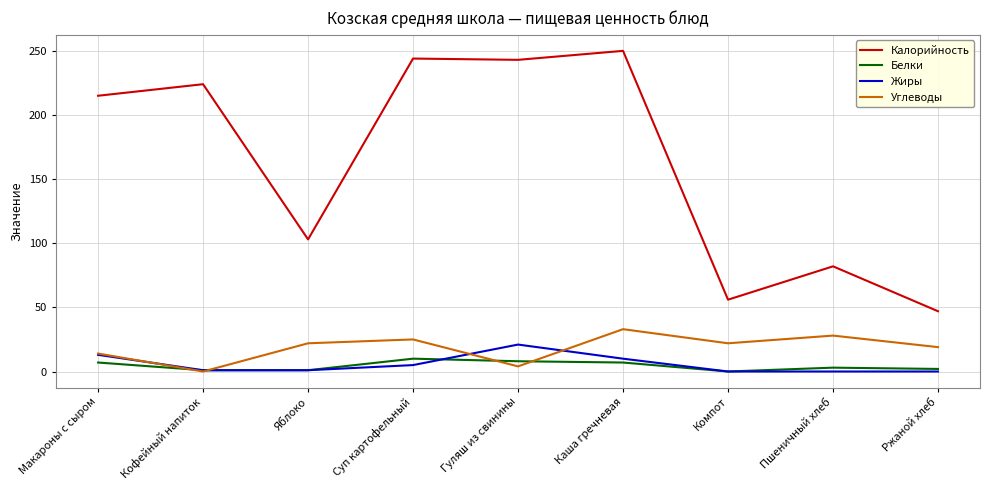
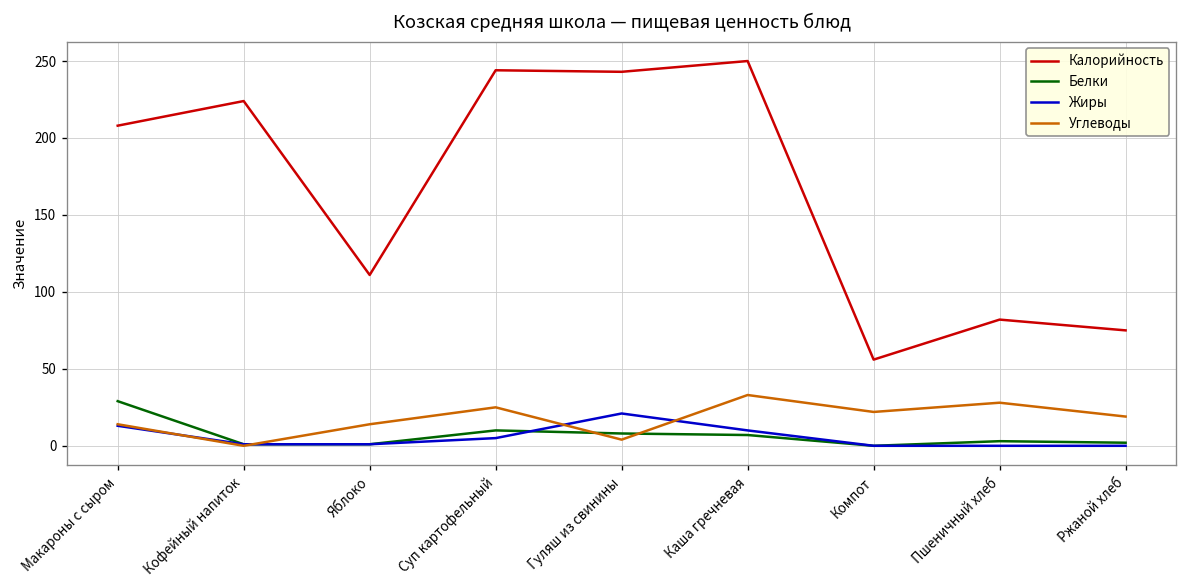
Калорийность, Макароны с сыром: 215 -> 208
Белки, Макароны с сыром: 7 -> 29
Калорийность, Яблоко: 103 -> 111
Углеводы, Яблоко: 22 -> 14
Калорийность, Ржаной хлеб: 47 -> 75
